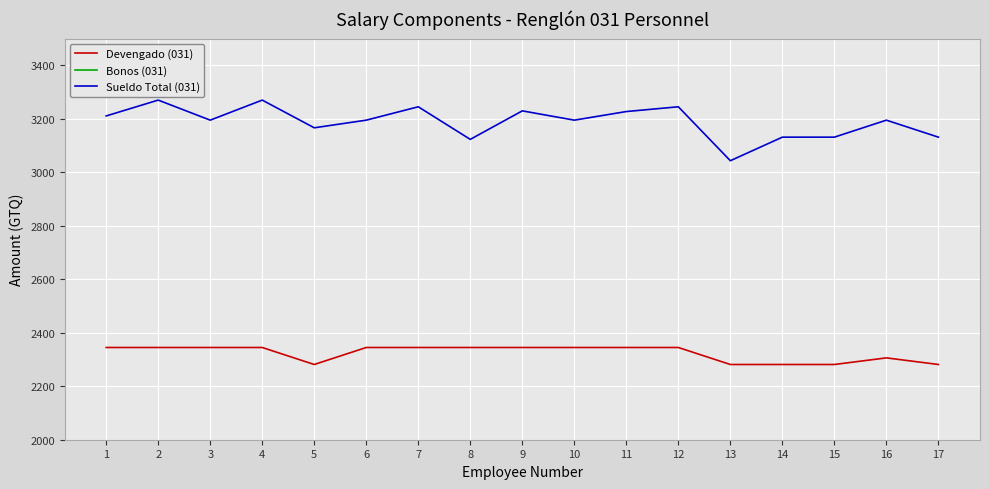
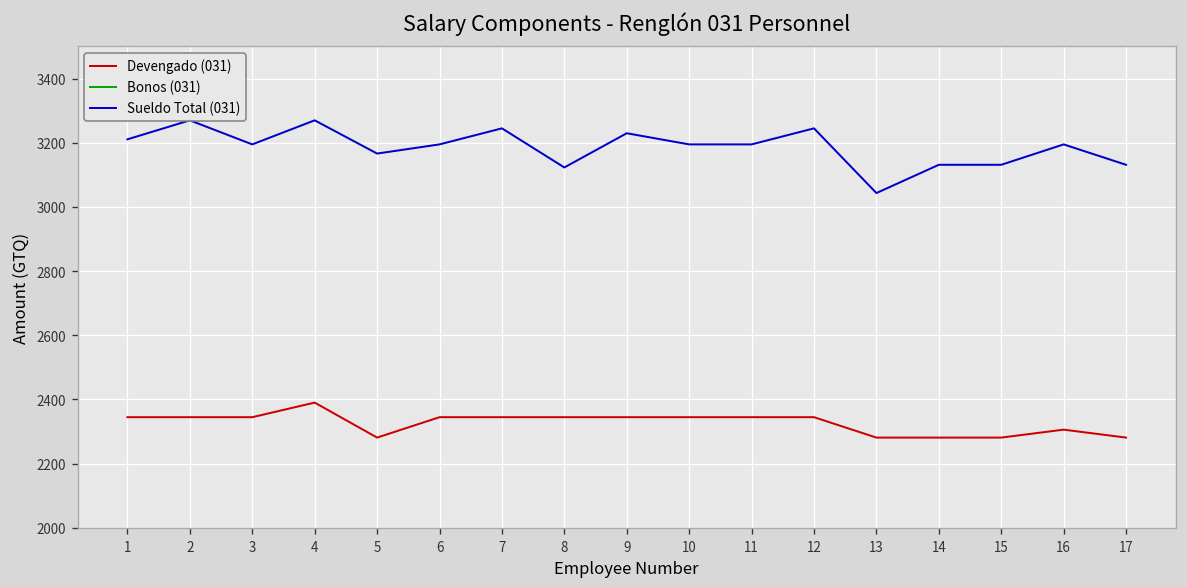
Devengado (031), 4: 2340 -> 2390
Sueldo Total (031), 11: 3230 -> 3190
